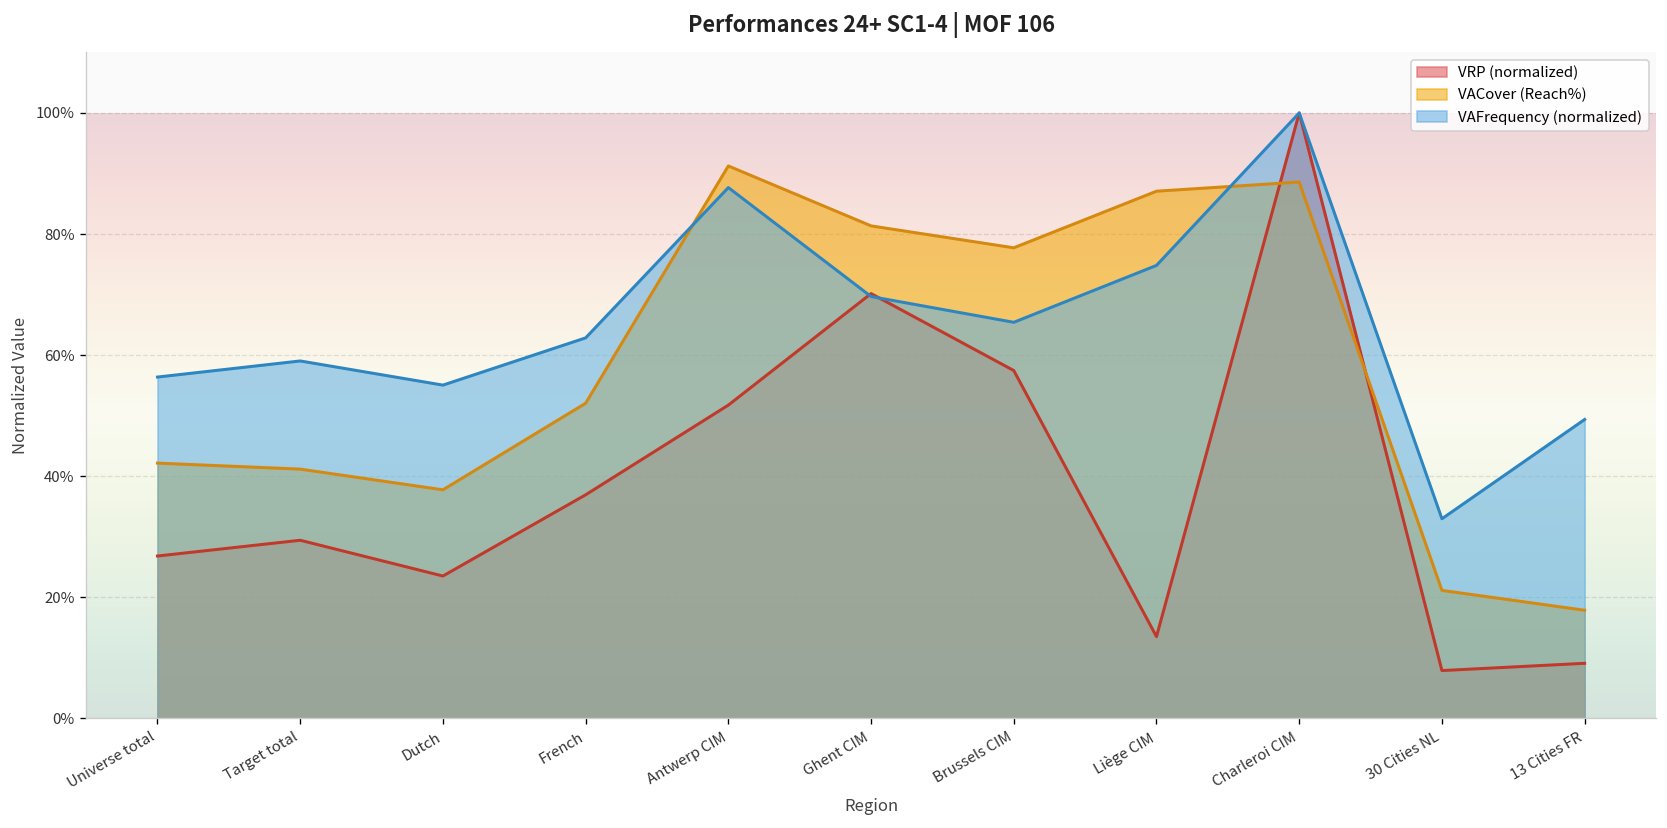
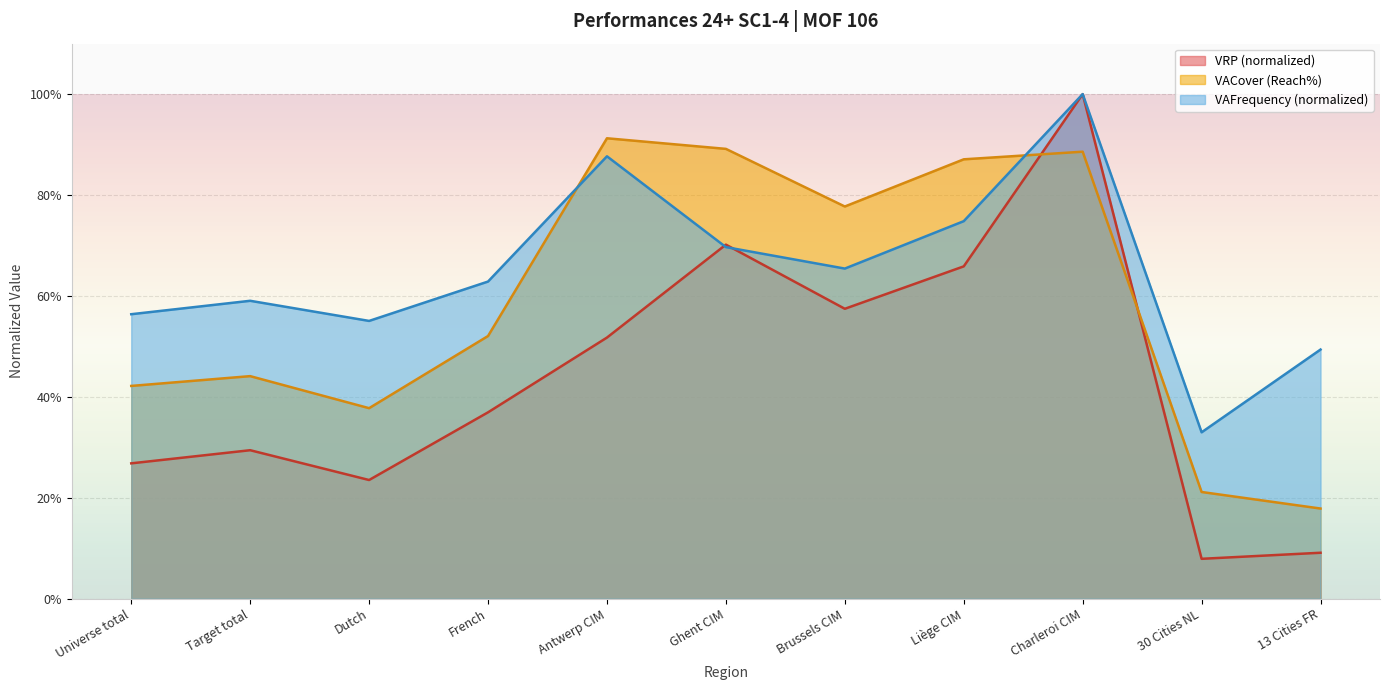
VACover (Reach%), Target total: 41% -> 44%
VACover (Reach%), Ghent CIM: 81% -> 89%
VRP (normalized), Liège CIM: 14% -> 66%
